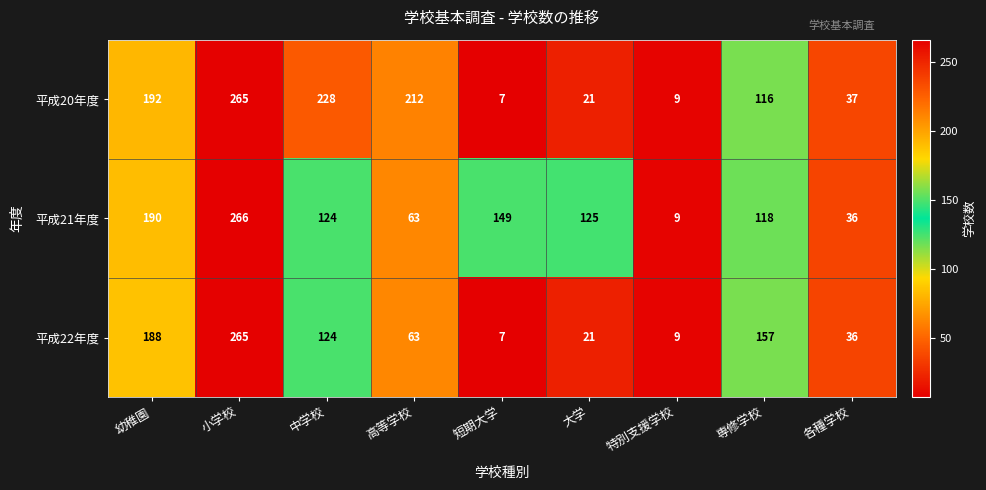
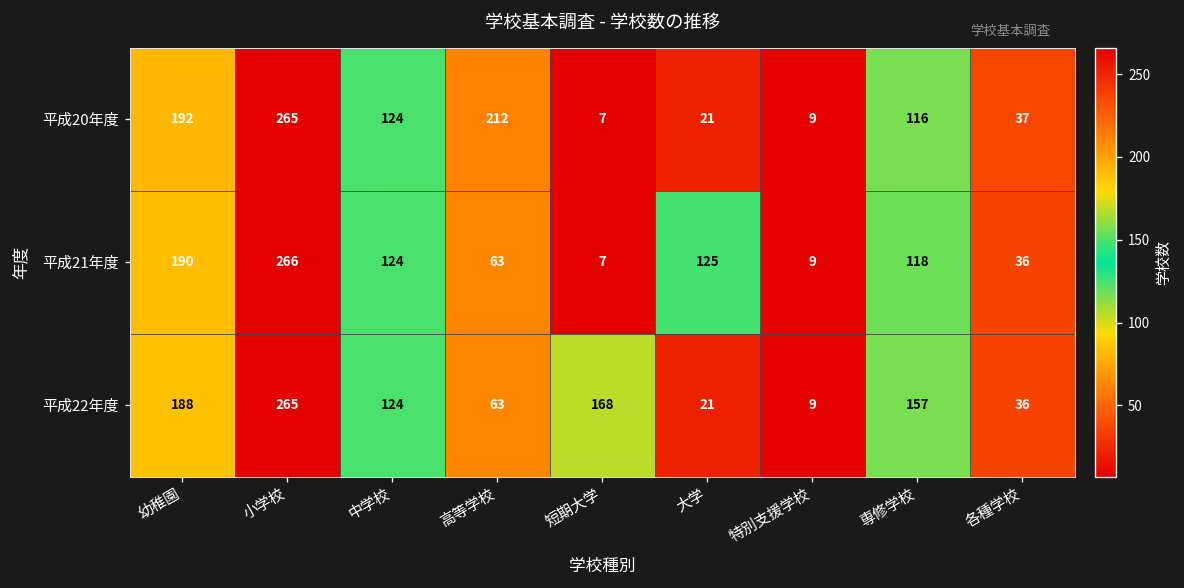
平成20年度, 中学校: 228 -> 124
平成21年度, 短期大学: 149 -> 7
平成22年度, 短期大学: 7 -> 168
